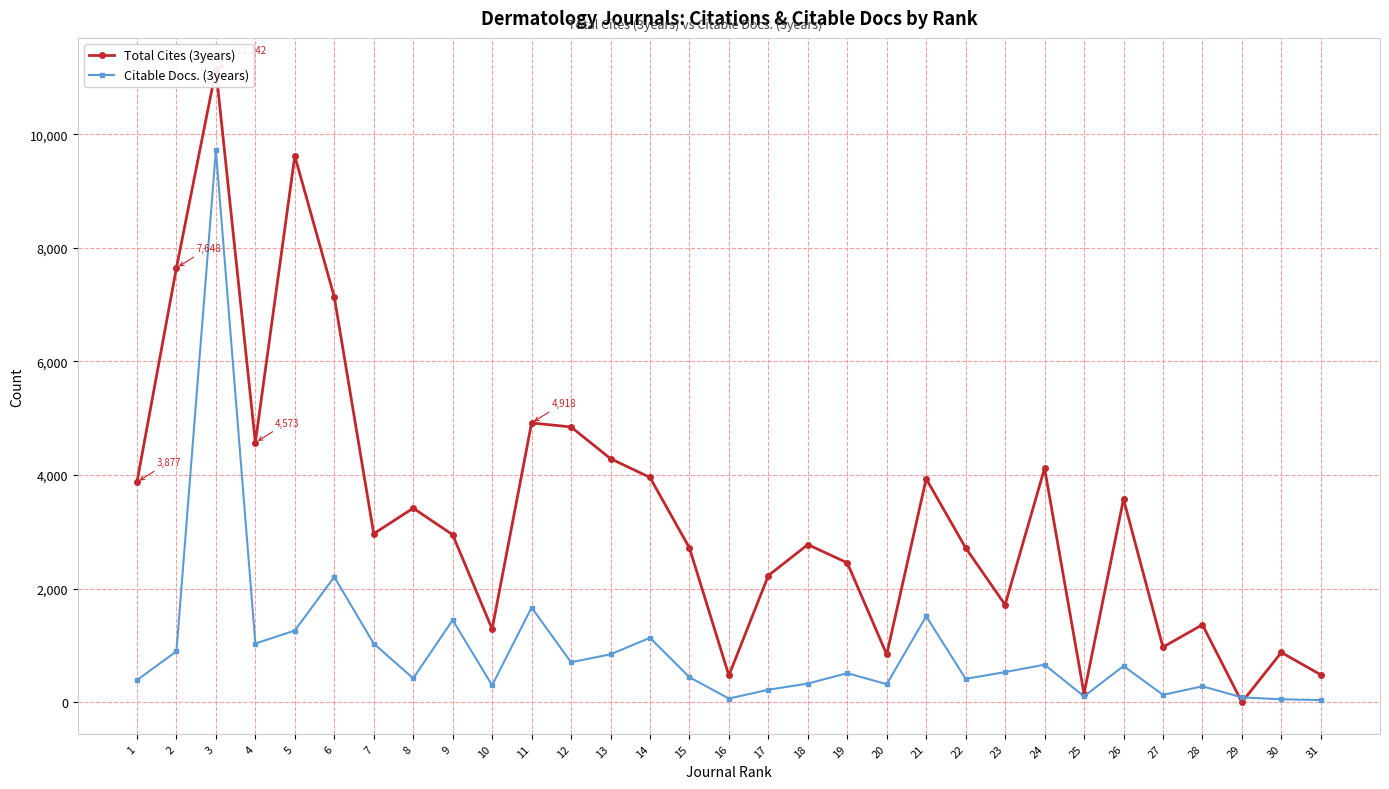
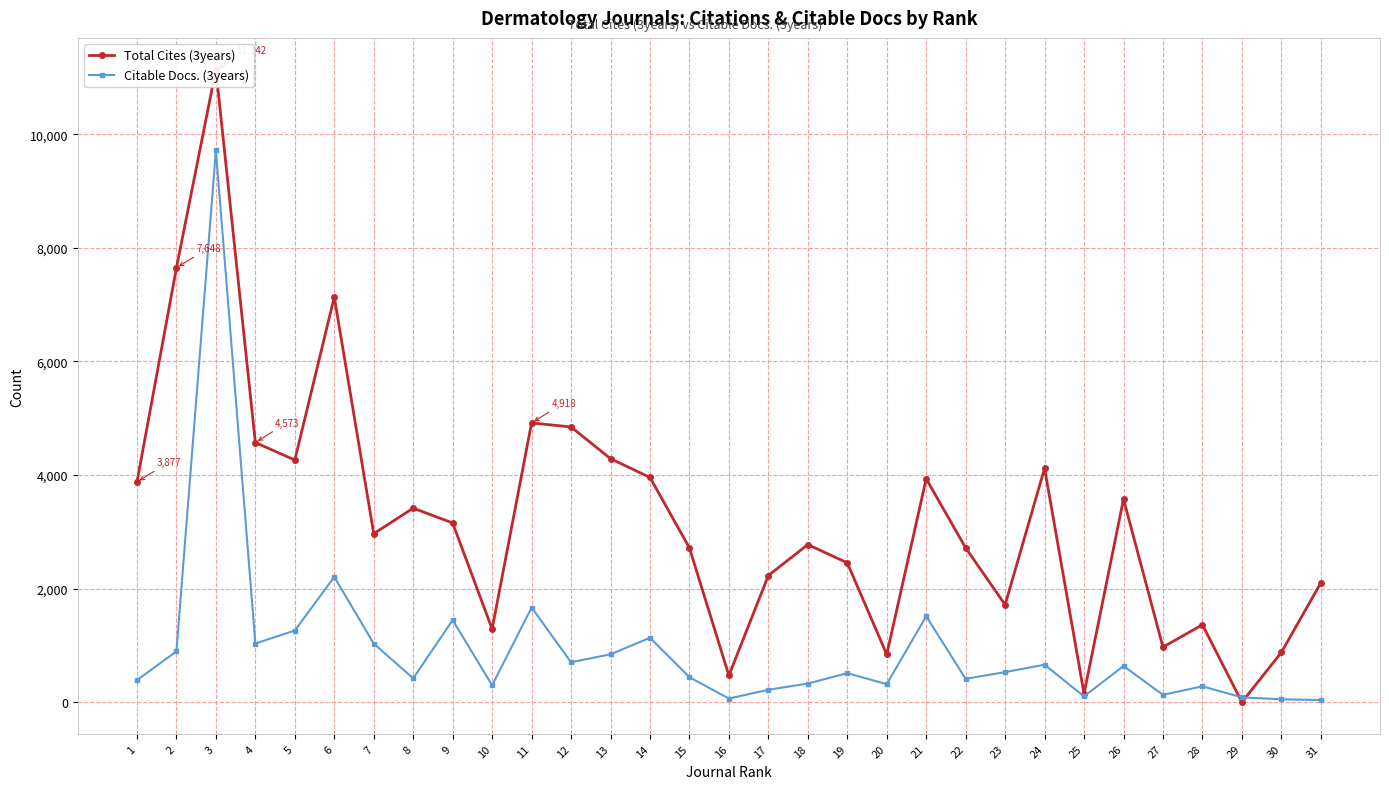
Total Cites (3years), 5: 9,600 -> 4,300
Total Cites (3years), 9: 2,900 -> 3,200
Total Cites (3years), 31: 500 -> 2,100
